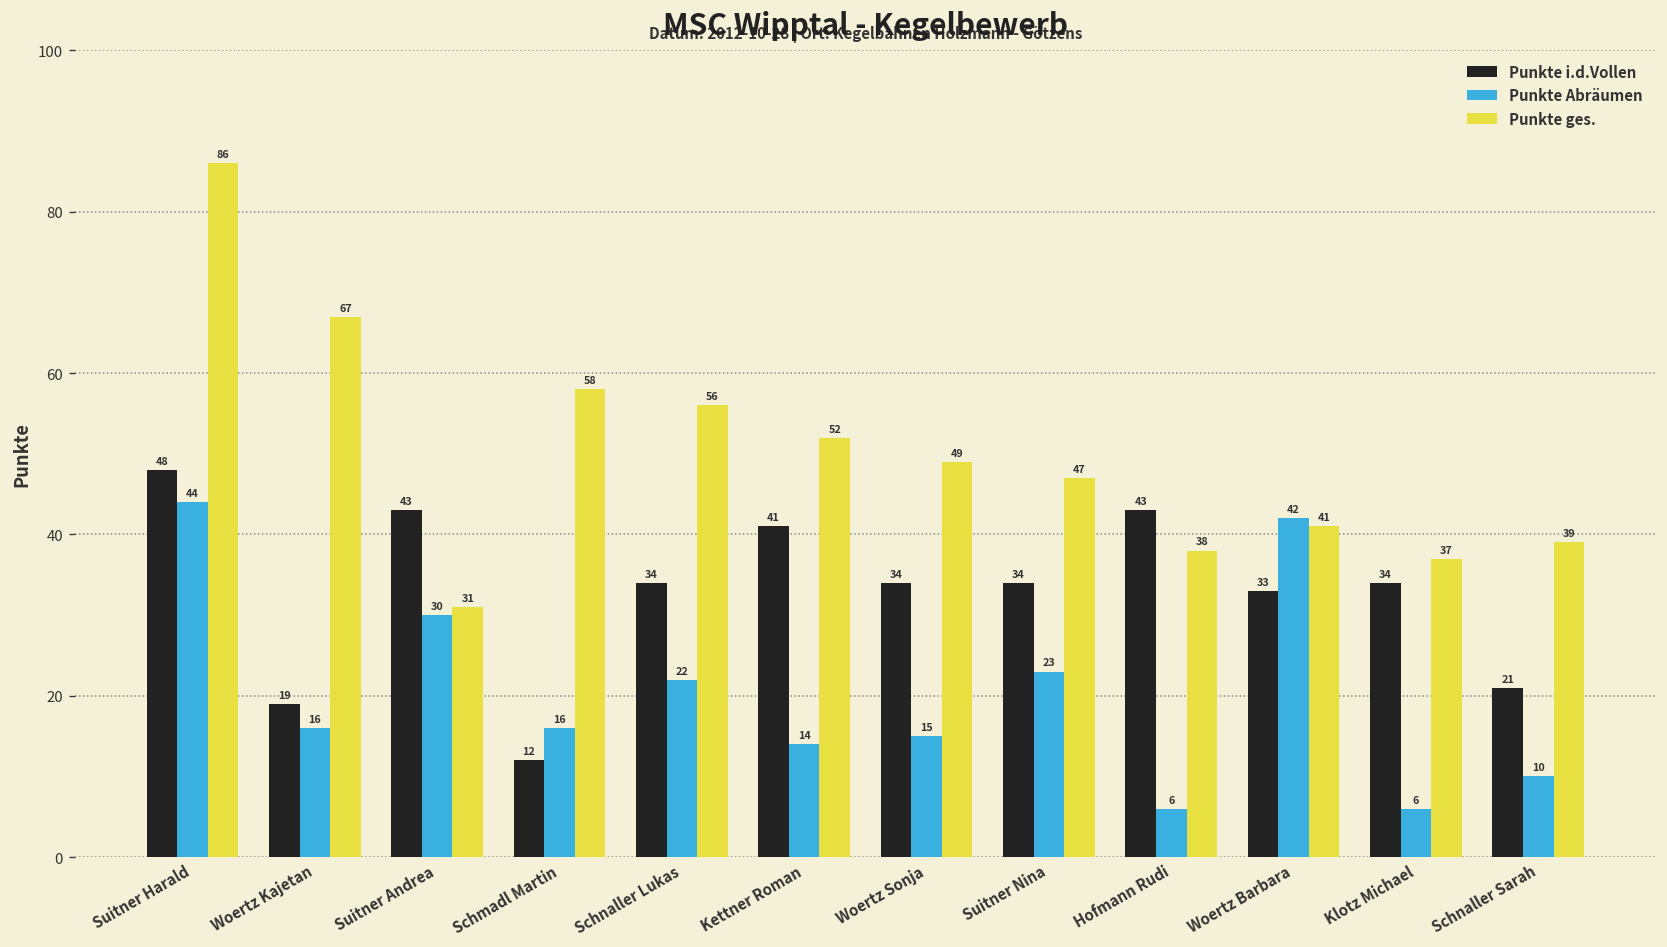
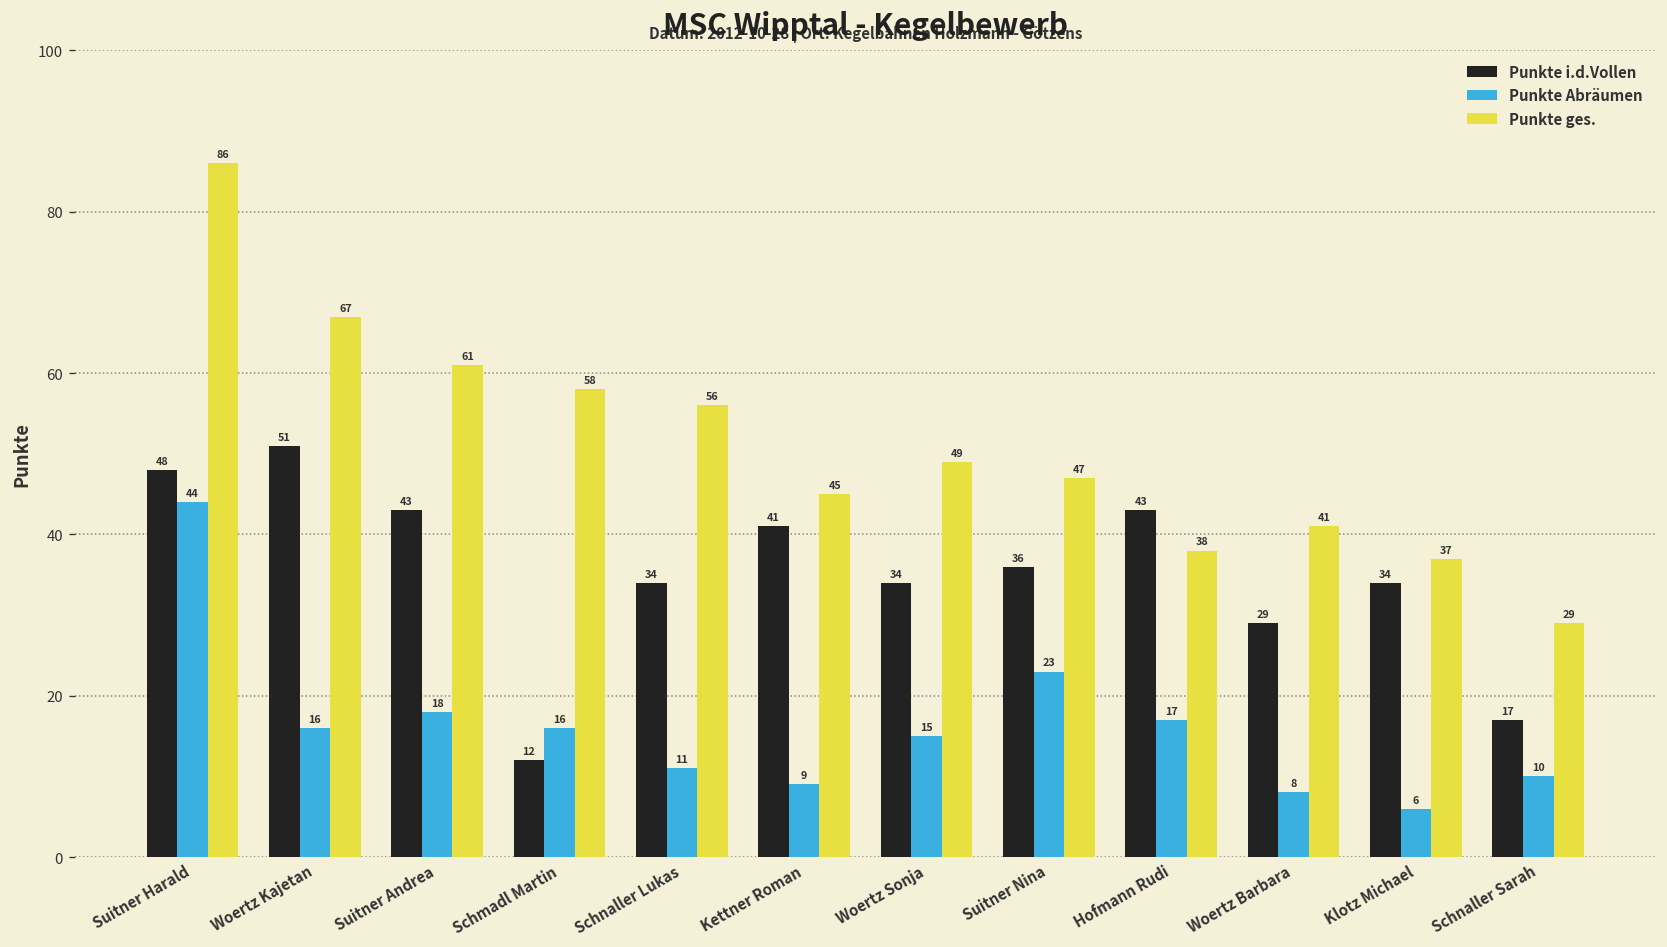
Punkte i.d.Vollen, Woertz Kajetan: 19 -> 51
Punkte Abräumen, Suitner Andrea: 30 -> 18
Punkte ges., Suitner Andrea: 31 -> 61
Punkte Abräumen, Schnaller Lukas: 22 -> 11
Punkte Abräumen, Kettner Roman: 14 -> 9
Punkte ges., Kettner Roman: 52 -> 45
Punkte i.d.Vollen, Suitner Nina: 34 -> 36
Punkte Abräumen, Hofmann Rudi: 6 -> 17
Punkte i.d.Vollen, Woertz Barbara: 33 -> 29
Punkte Abräumen, Woertz Barbara: 42 -> 8
Punkte i.d.Vollen, Schnaller Sarah: 21 -> 17
Punkte ges., Schnaller Sarah: 39 -> 29
